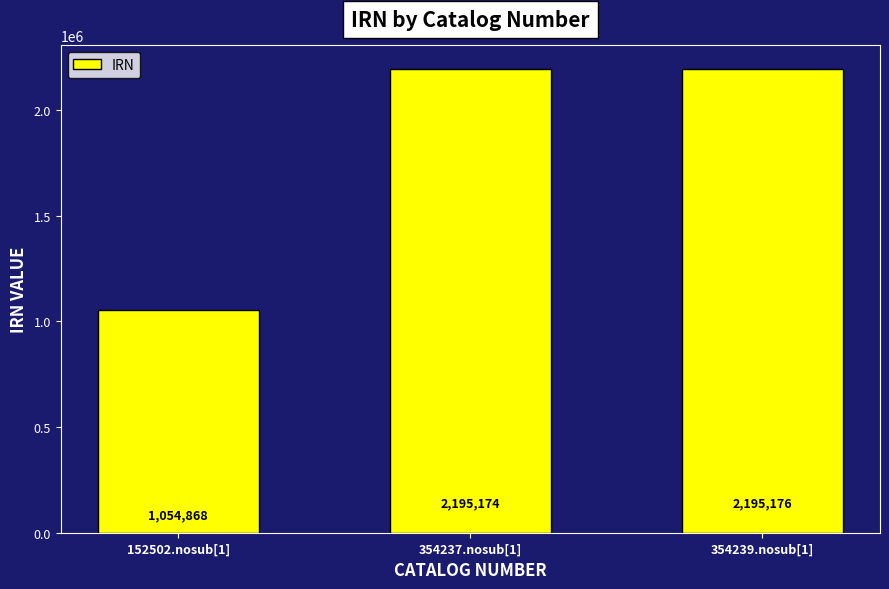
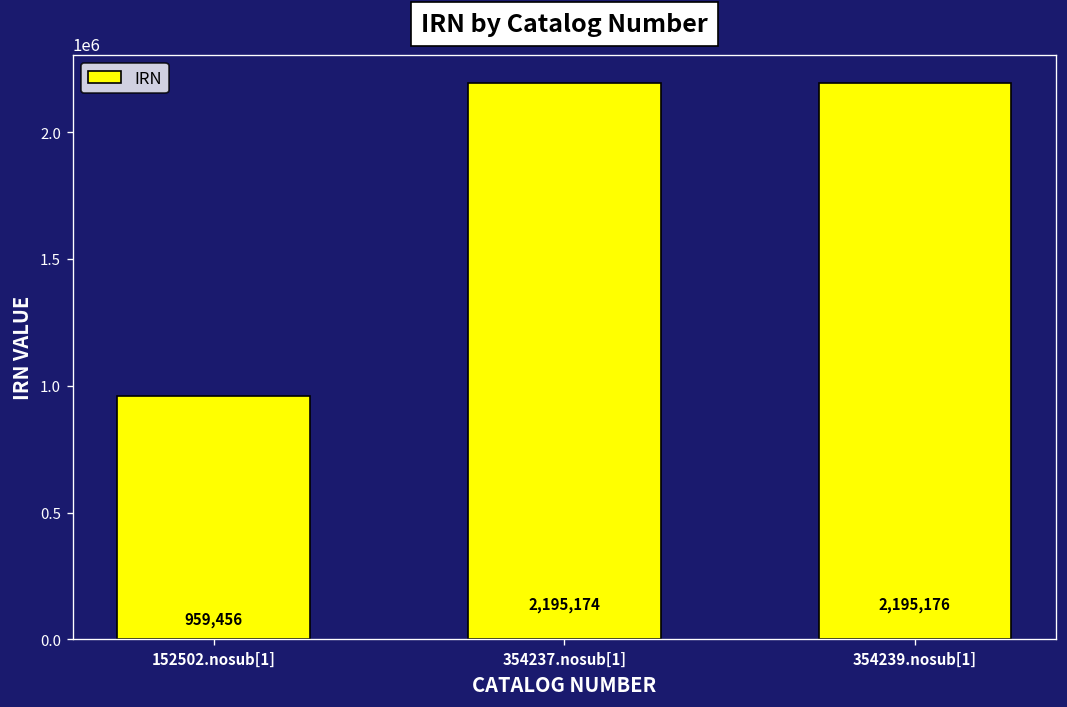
152502.nosub[1]: 1,054,868 -> 959,456
